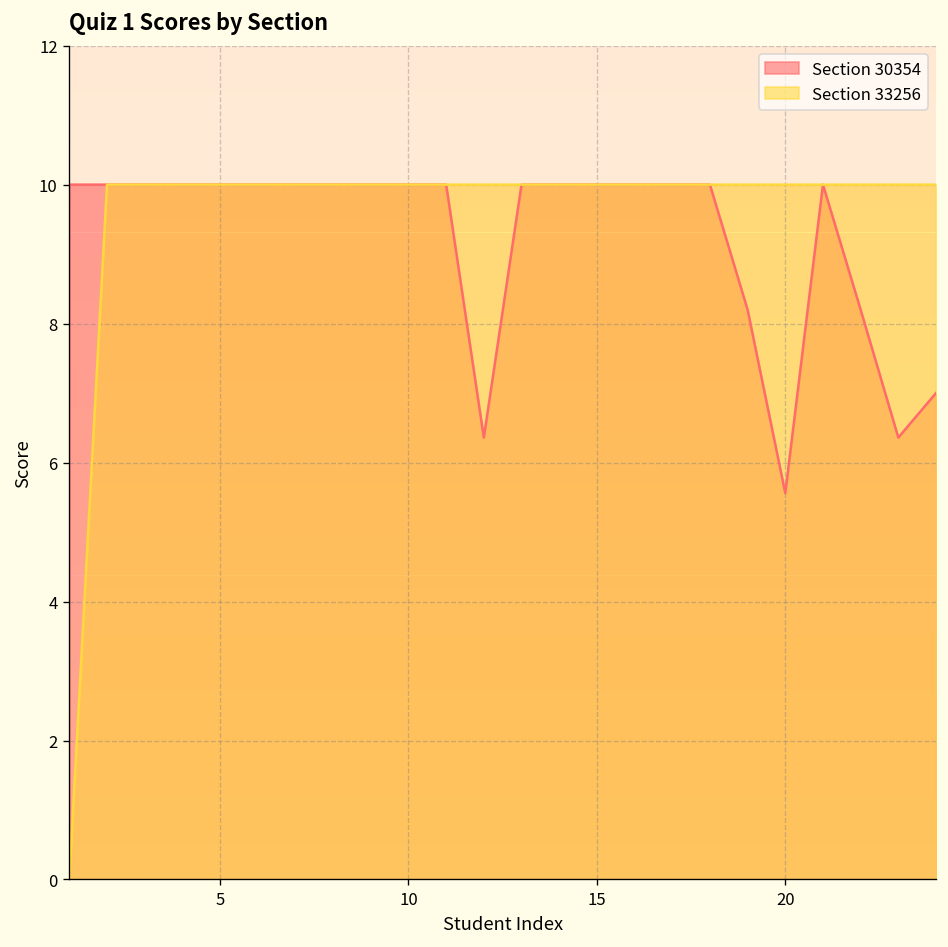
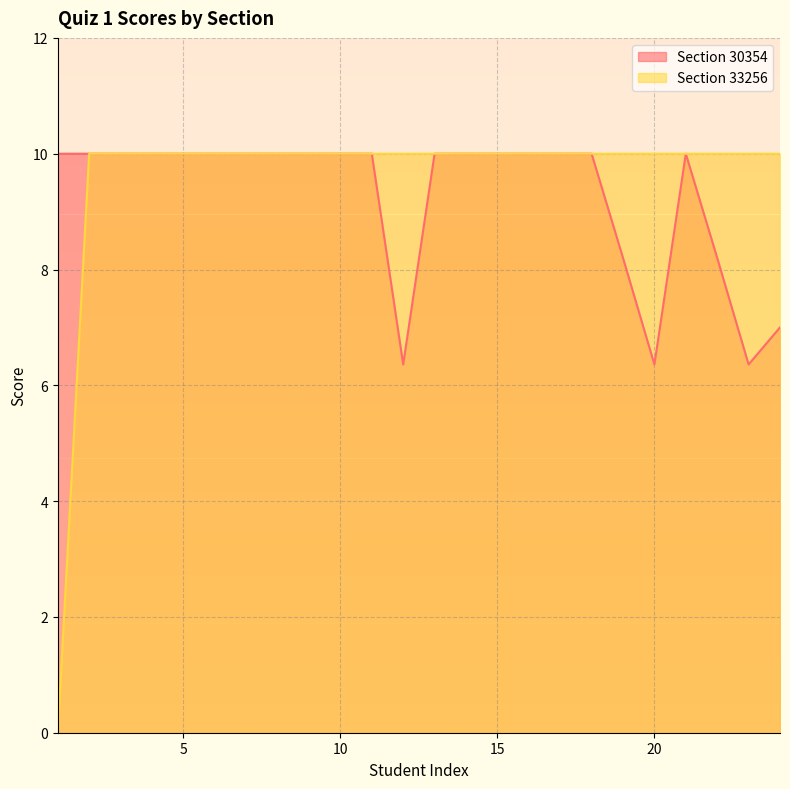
Section 30354, 20: 5.6 -> 6.4
